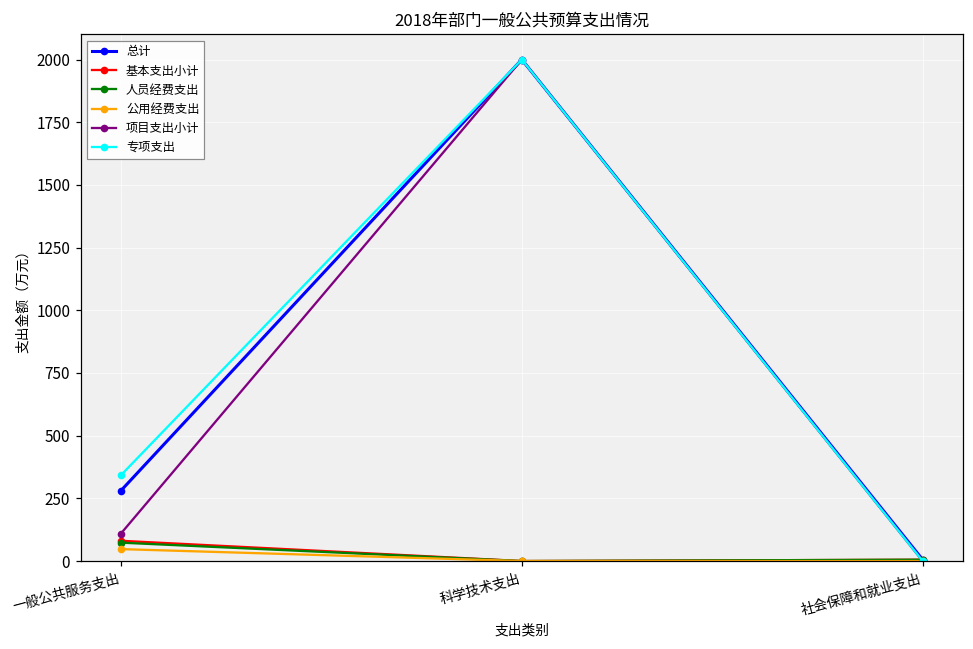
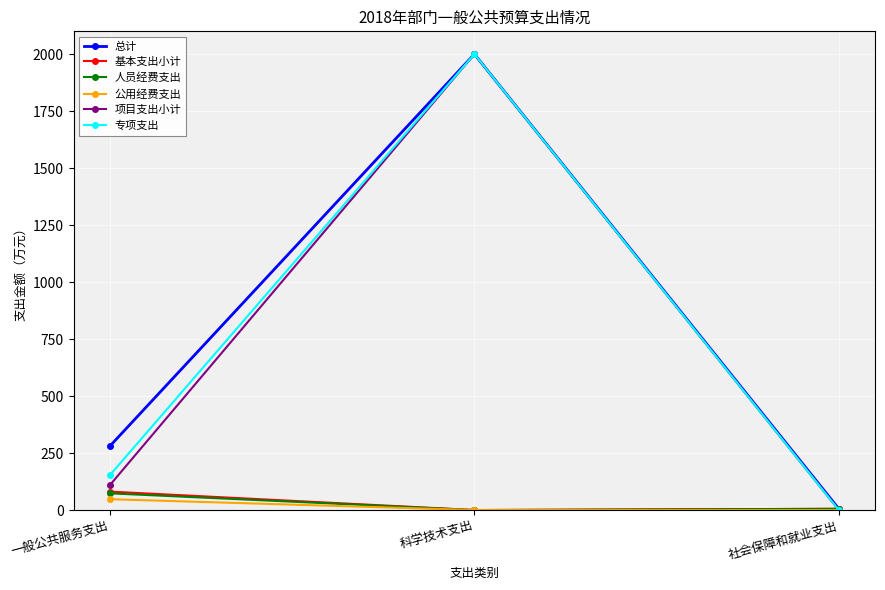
专项支出, 一般公共服务支出: 340 -> 150
